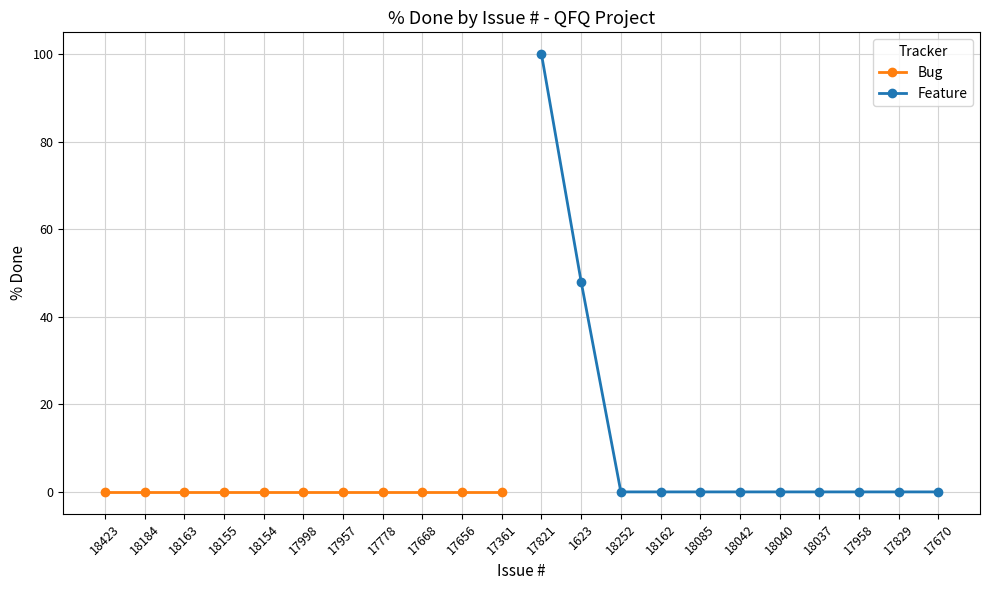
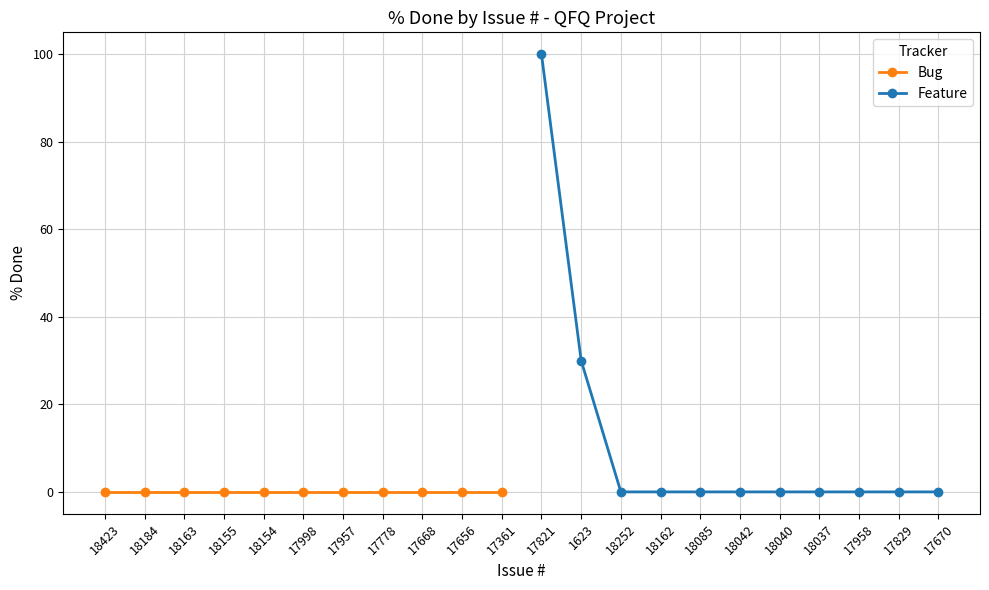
Feature, 1623: 48 -> 30
